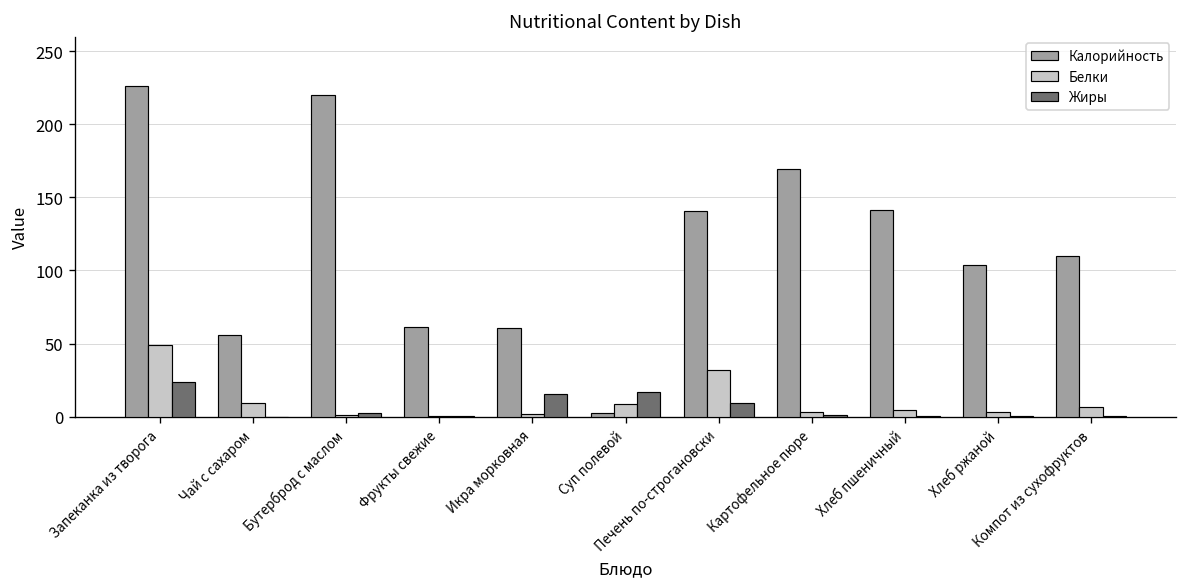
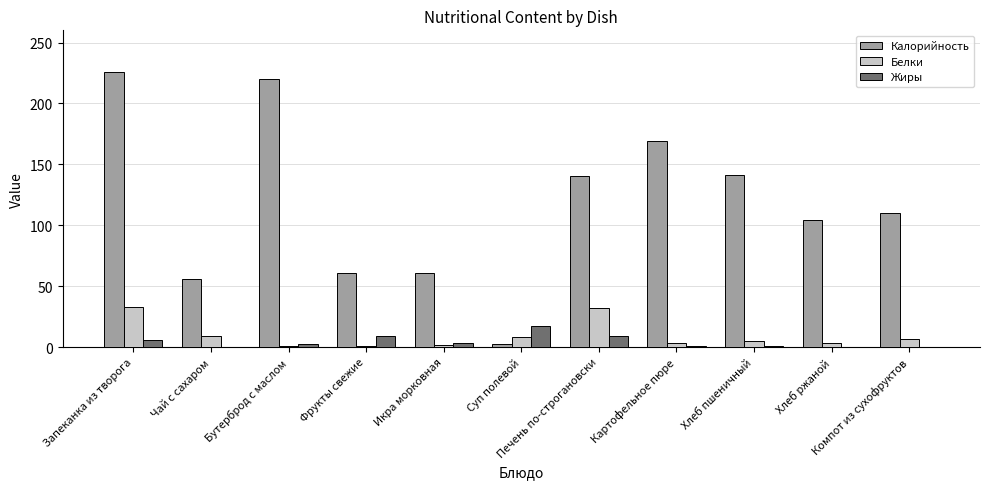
Белки, Запеканка из творога: 49 -> 33
Жиры, Запеканка из творога: 24 -> 6
Жиры, Фрукты свежие: 1 -> 9
Жиры, Икра морковная: 16 -> 3
